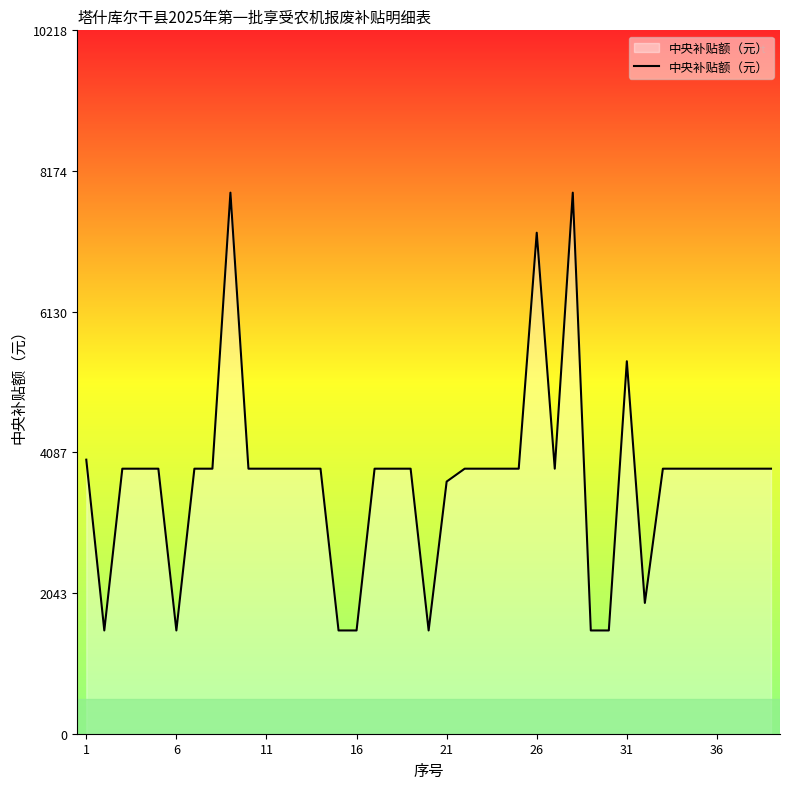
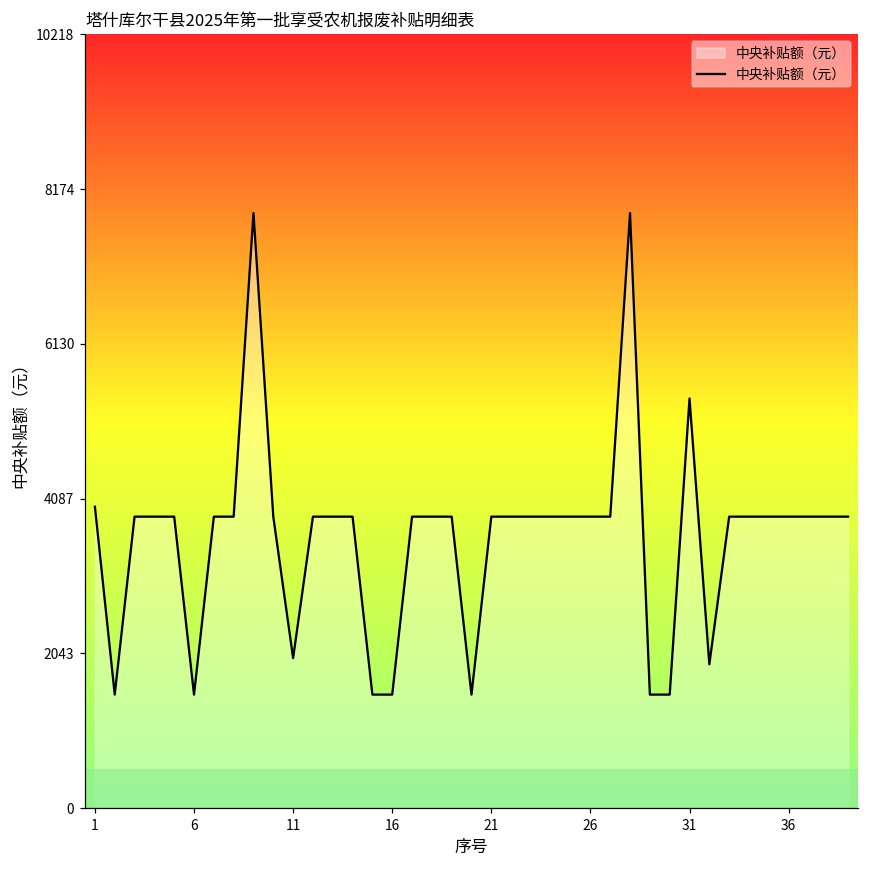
11: 3900 -> 2000
21: 3700 -> 3900
26: 7300 -> 3900
